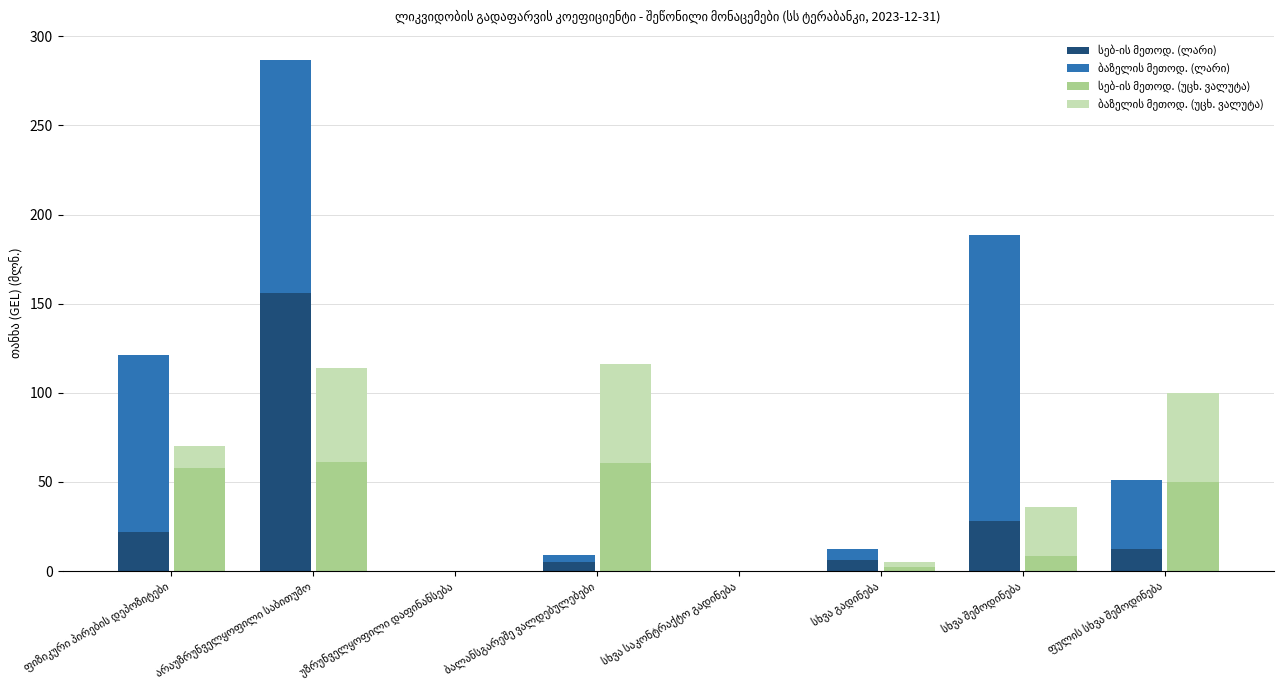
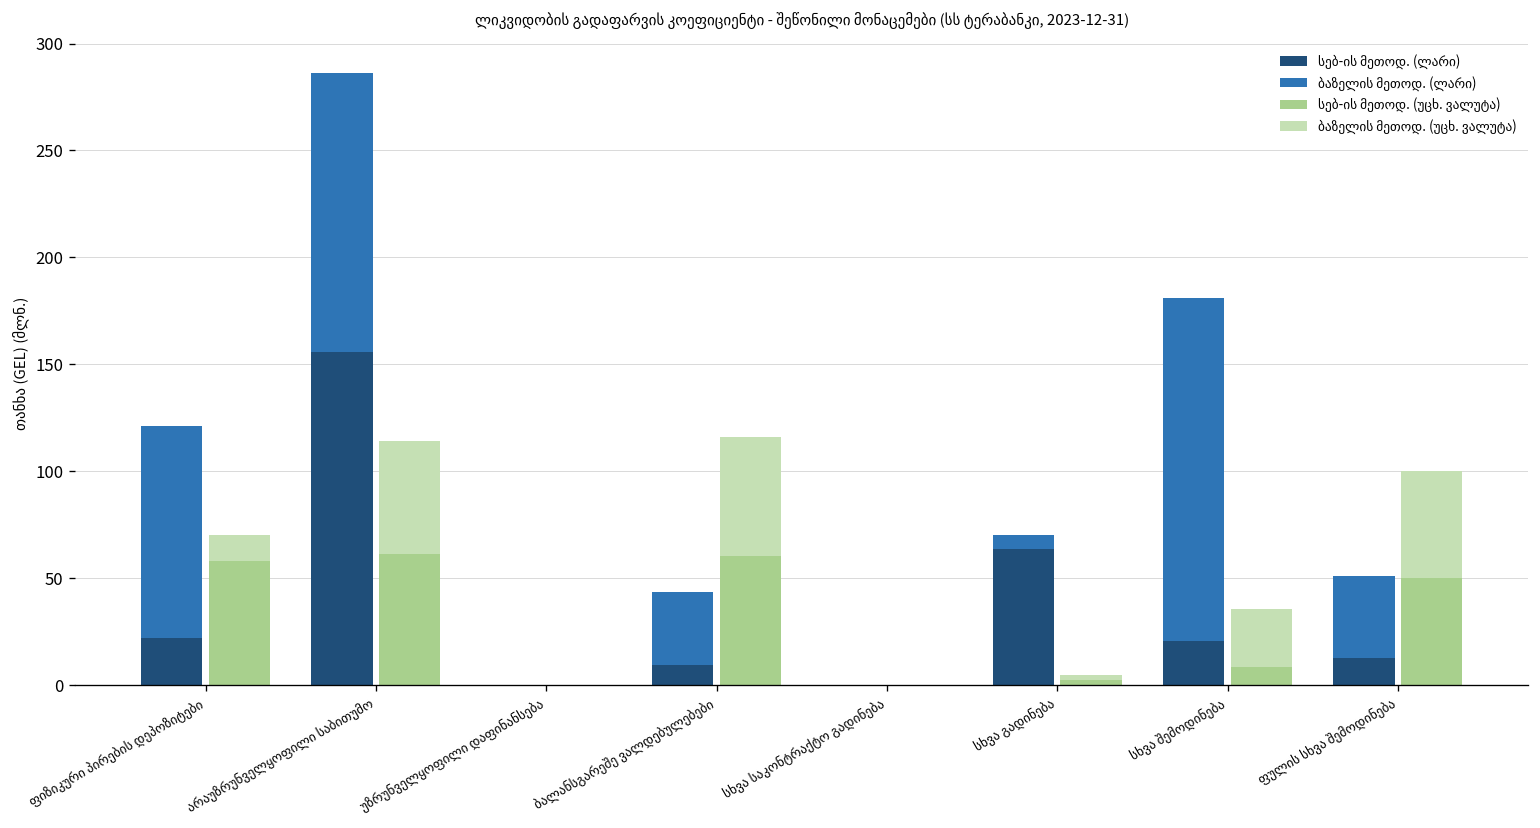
სებ-ის მეთოდ. (ლარი), ბალანსგარეშე ვალდებულებები: 5 -> 10
ბაზელის მეთოდ. (ლარი), ბალანსგარეშე ვალდებულებები: 4 -> 34
სებ-ის მეთოდ. (ლარი), სხვა გადინება: 6 -> 64
სებ-ის მეთოდ. (ლარი), სხვა შემოდინება: 28 -> 21
